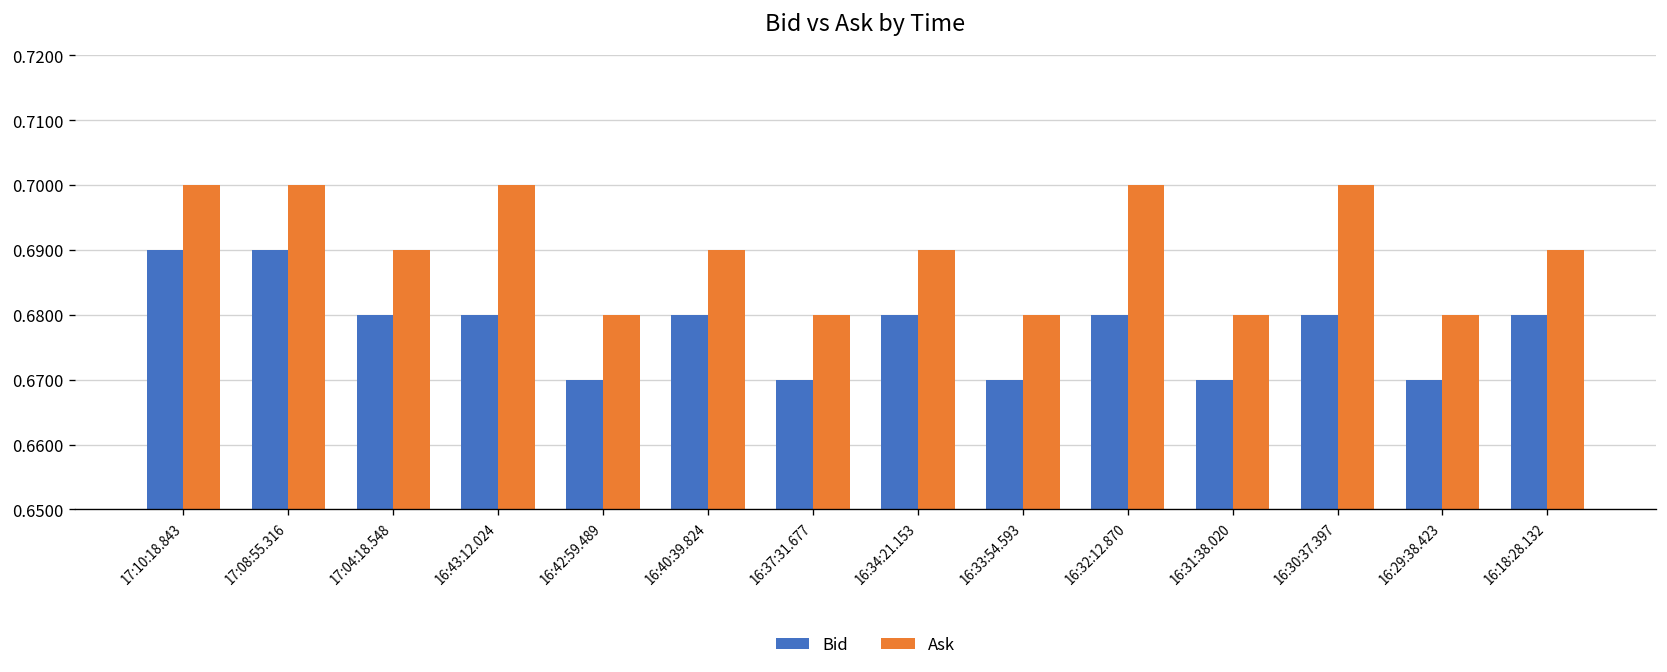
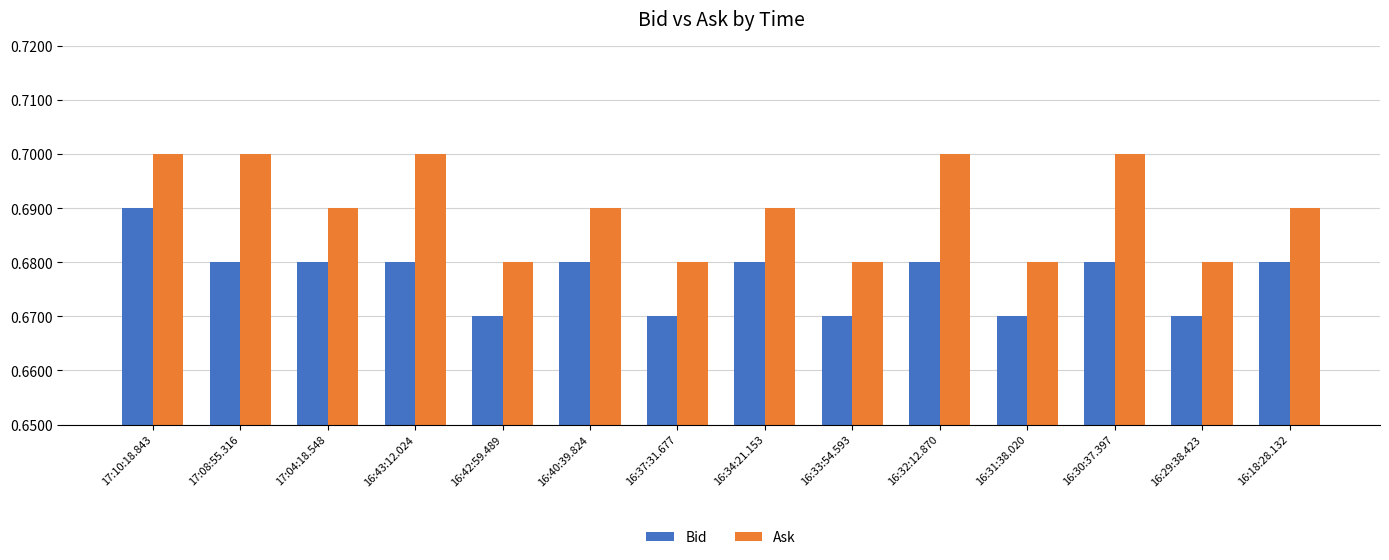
Bid, 17:08:55.316: 0.69 -> 0.68
